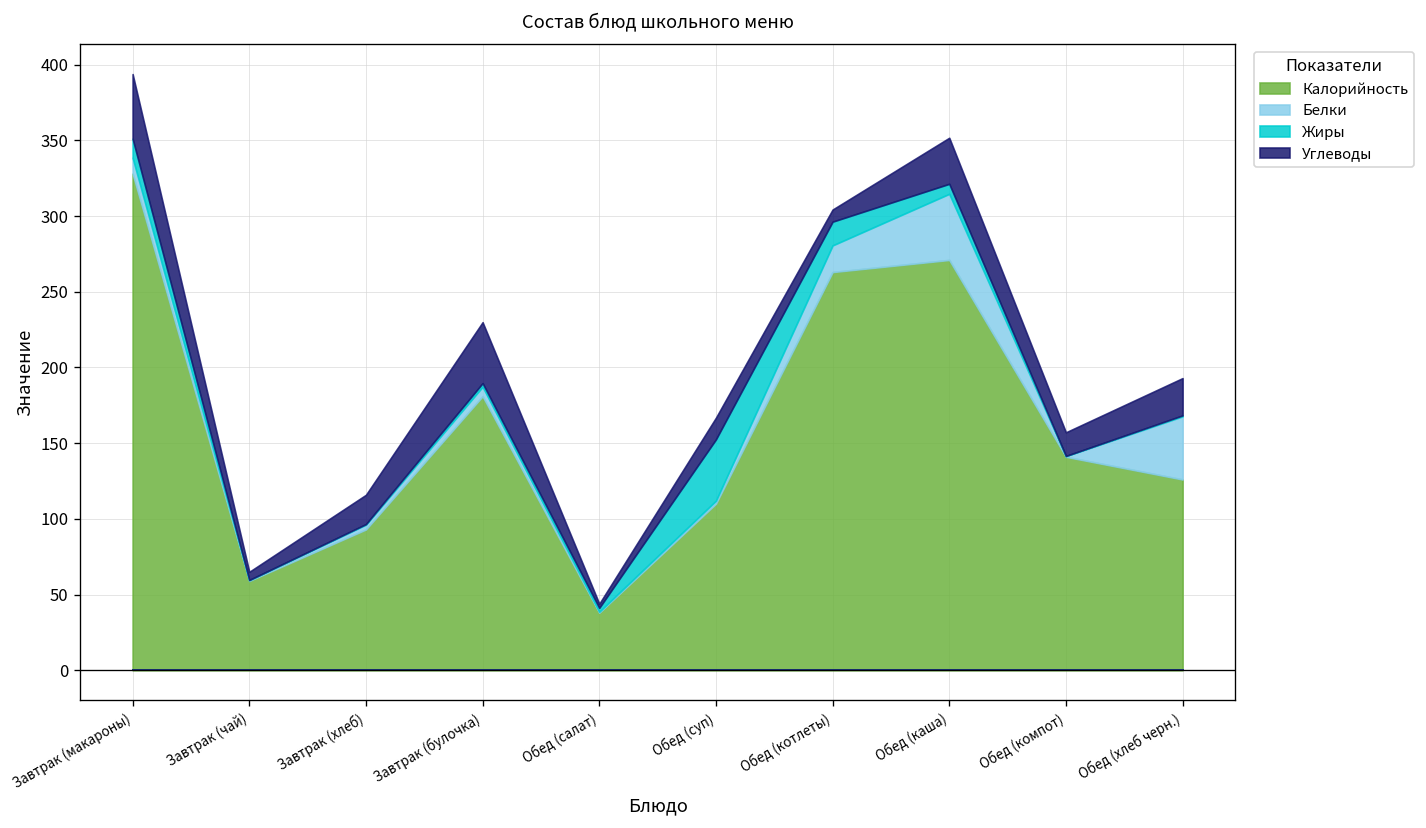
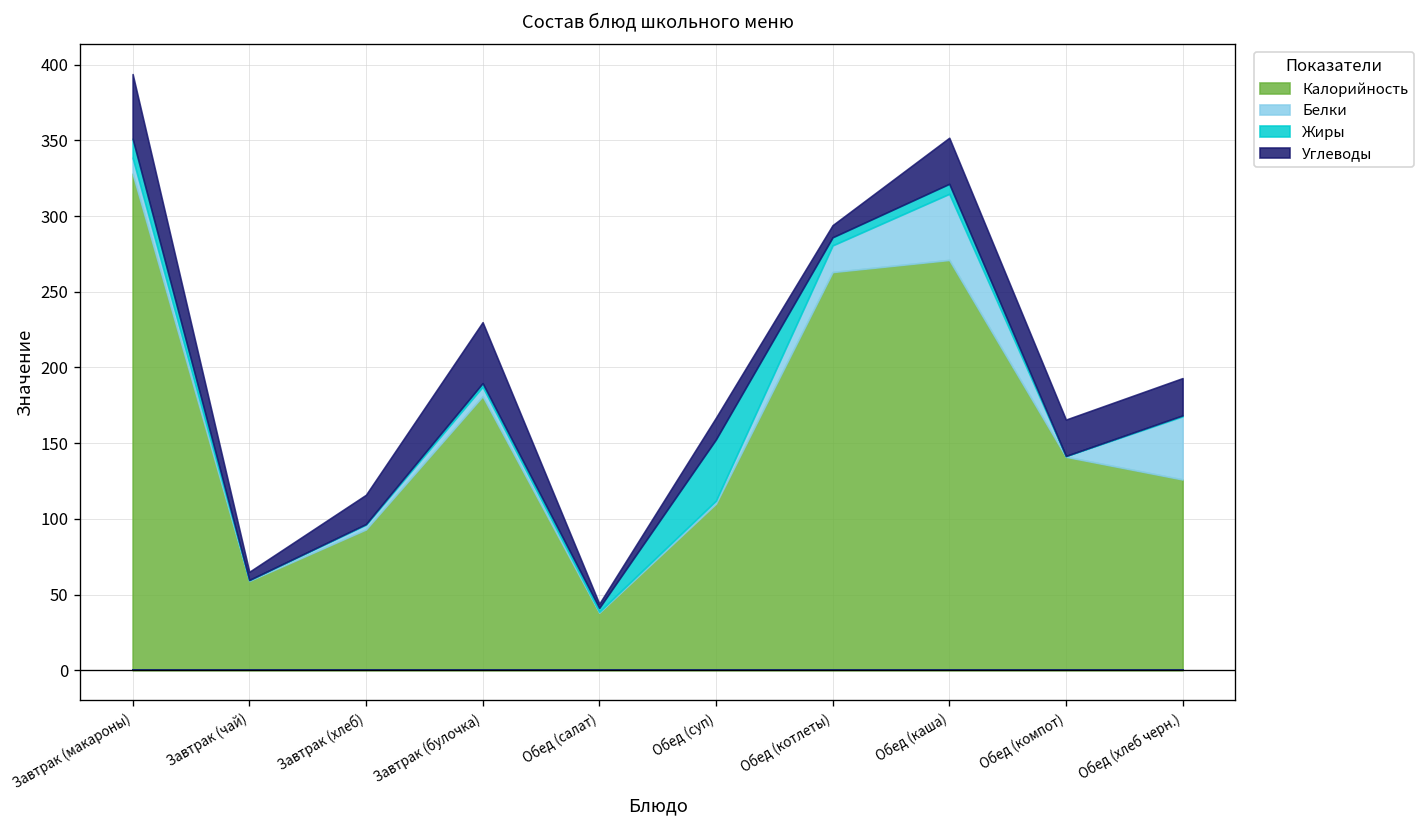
Жиры, Обед (котлеты): 16 -> 5
Углеводы, Обед (компот): 16 -> 24
